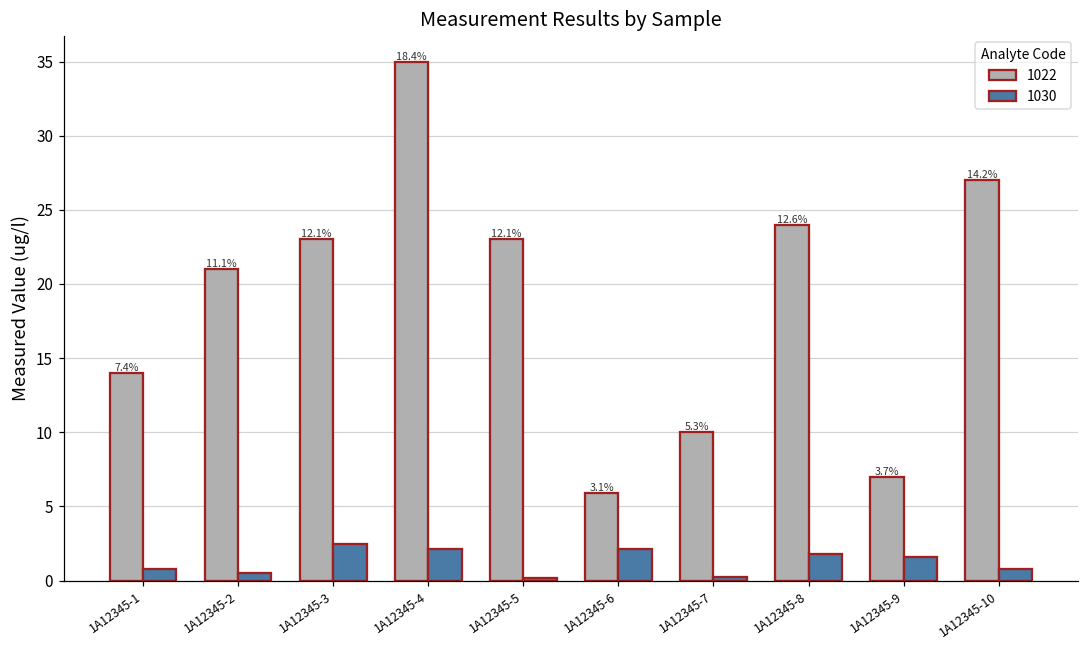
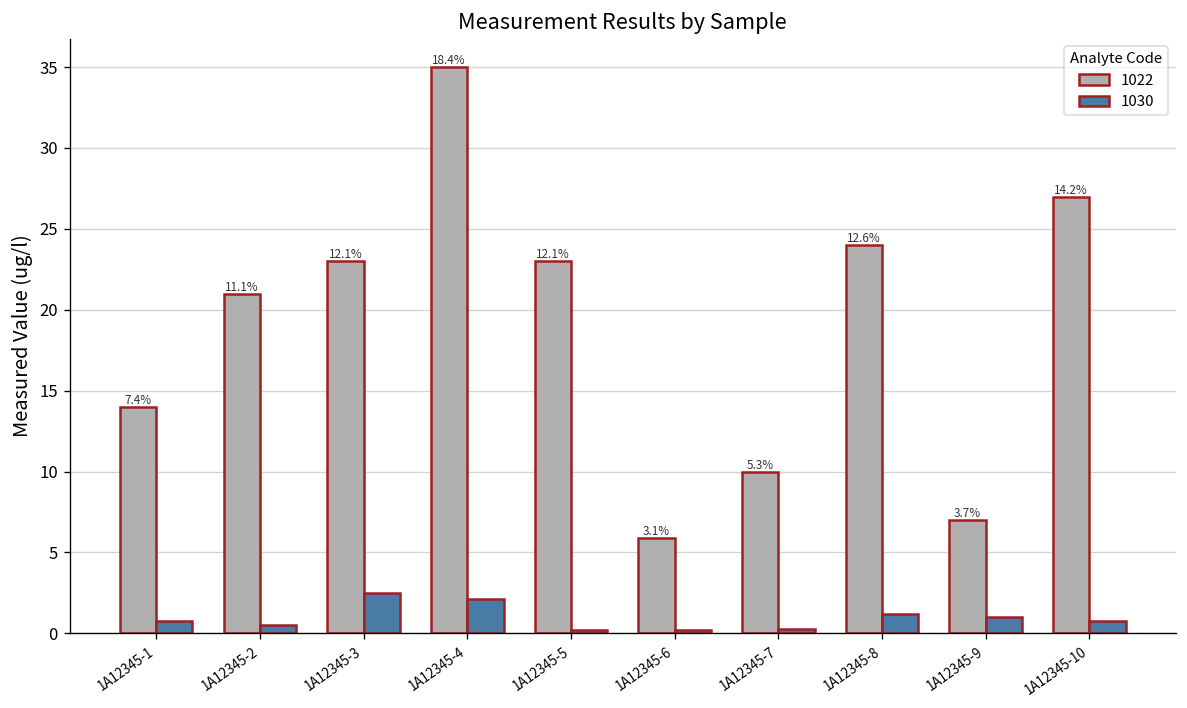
1030, 1A12345-6: 2.1 -> 0.2
1030, 1A12345-8: 1.8 -> 1.2
1030, 1A12345-9: 1.6 -> 1.0
